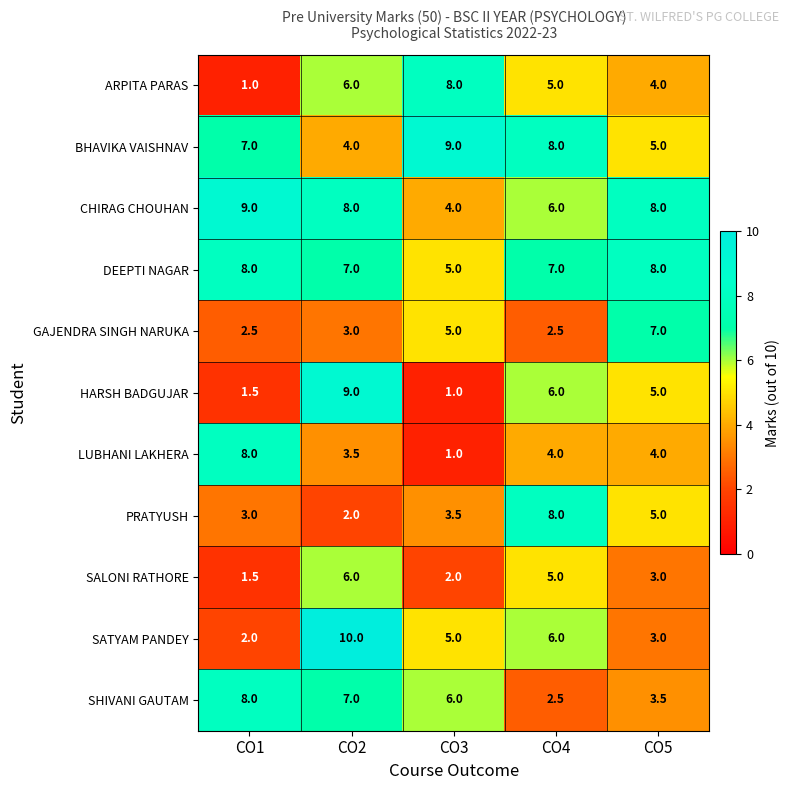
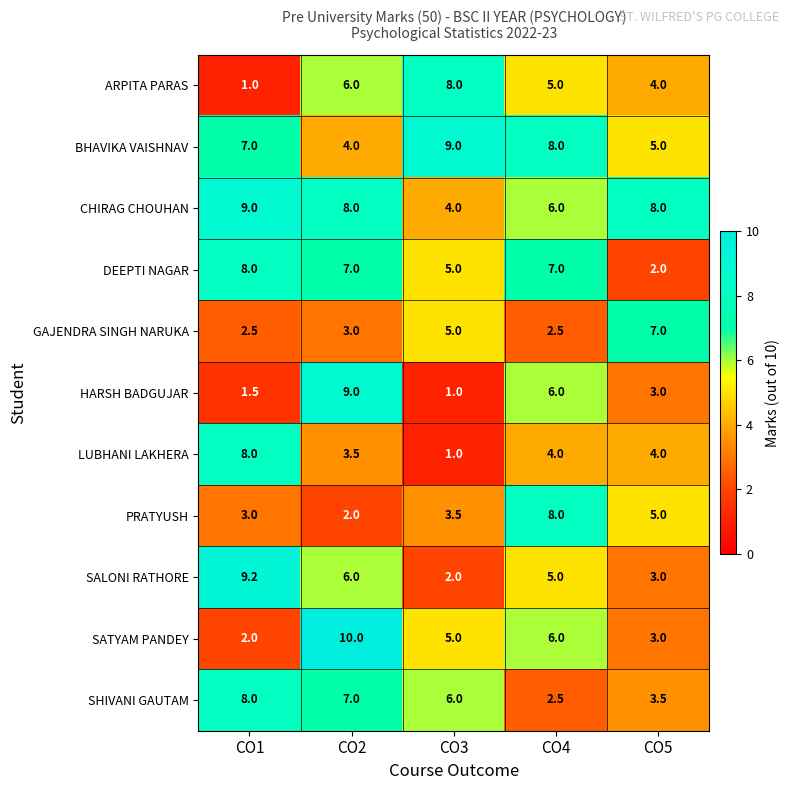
DEEPTI NAGAR, CO5: 8.0 -> 2.0
HARSH BADGUJAR, CO5: 5.0 -> 3.0
SALONI RATHORE, CO1: 1.5 -> 9.2
